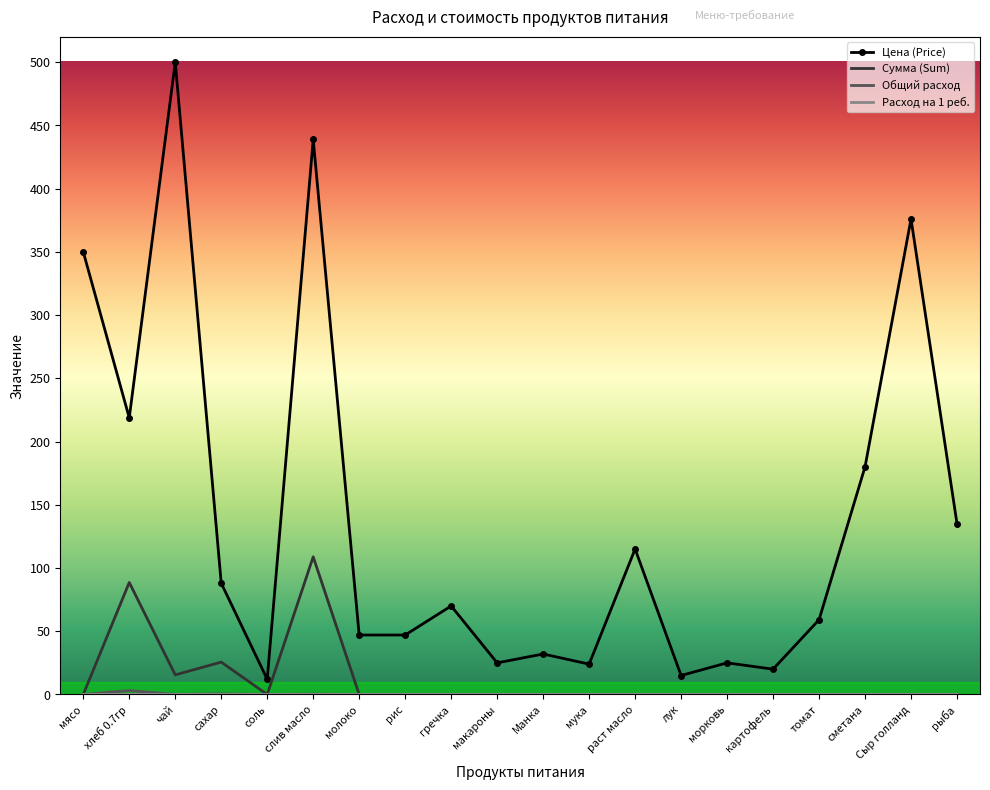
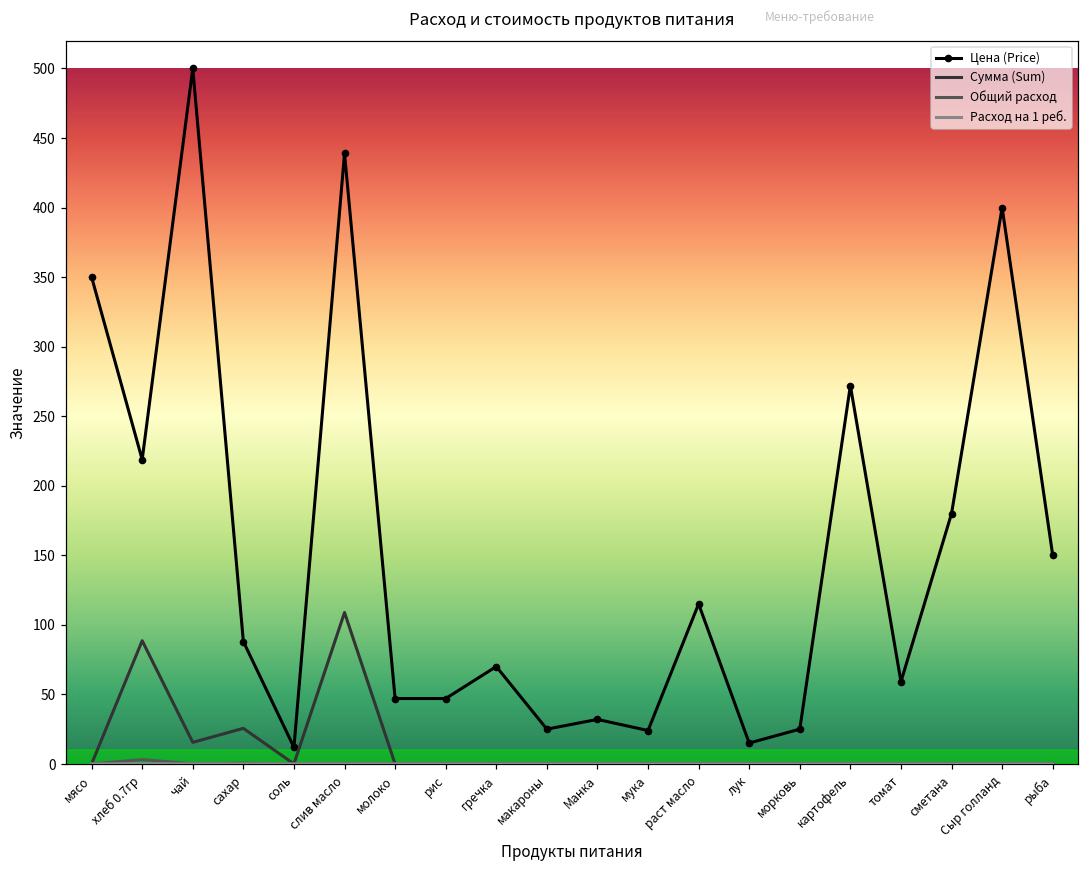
Цена (Price), картофель: 20 -> 272
Цена (Price), Сыр голланд: 376 -> 400
Цена (Price), рыба: 135 -> 150
